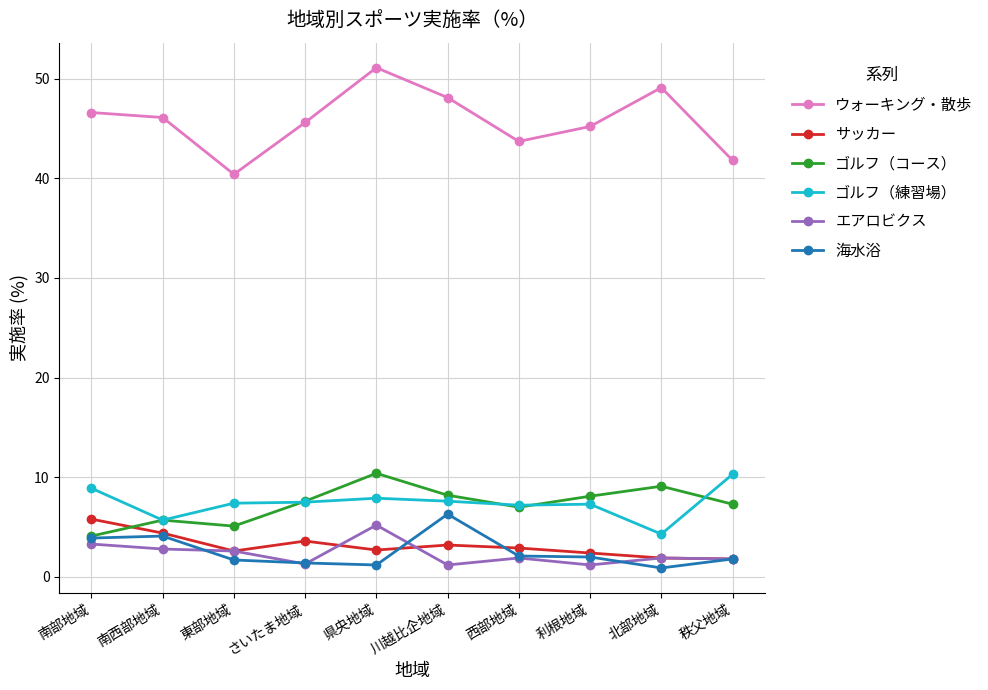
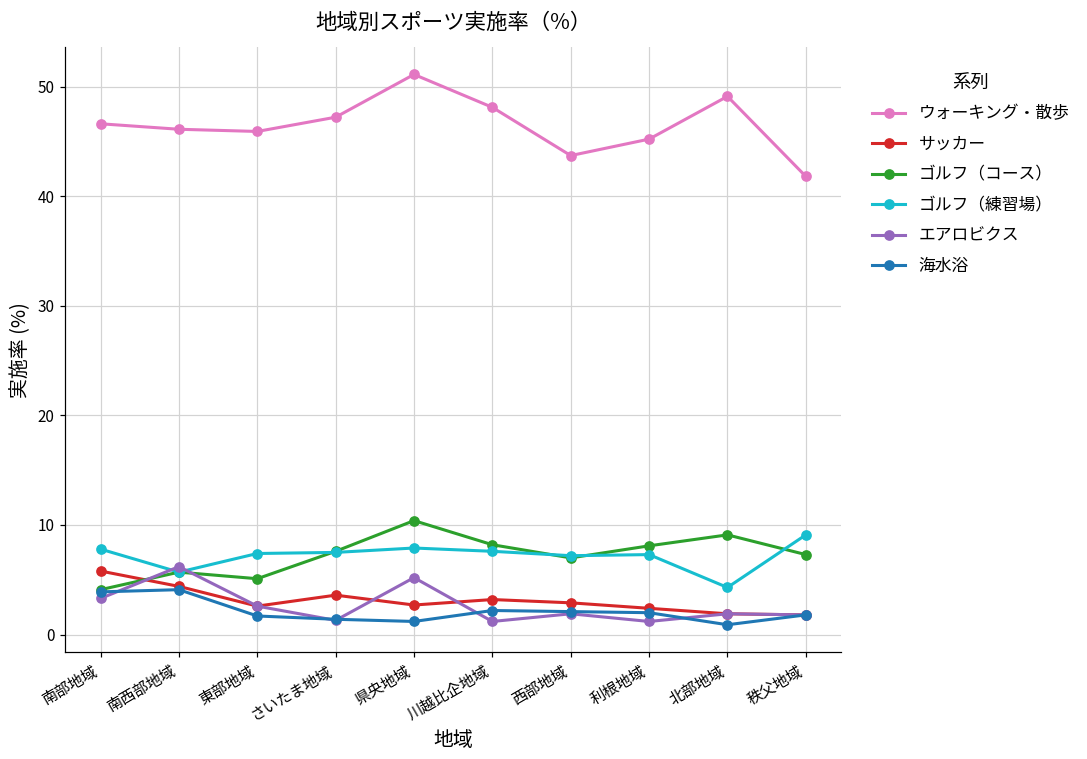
ゴルフ（練習場）, 南部地域: 9 -> 8
エアロビクス, 南西部地域: 3 -> 6
ウォーキング・散歩, 東部地域: 40 -> 46
ウォーキング・散歩, さいたま地域: 46 -> 47
海水浴, 川越比企地域: 6 -> 2
ゴルフ（練習場）, 秩父地域: 10 -> 9
